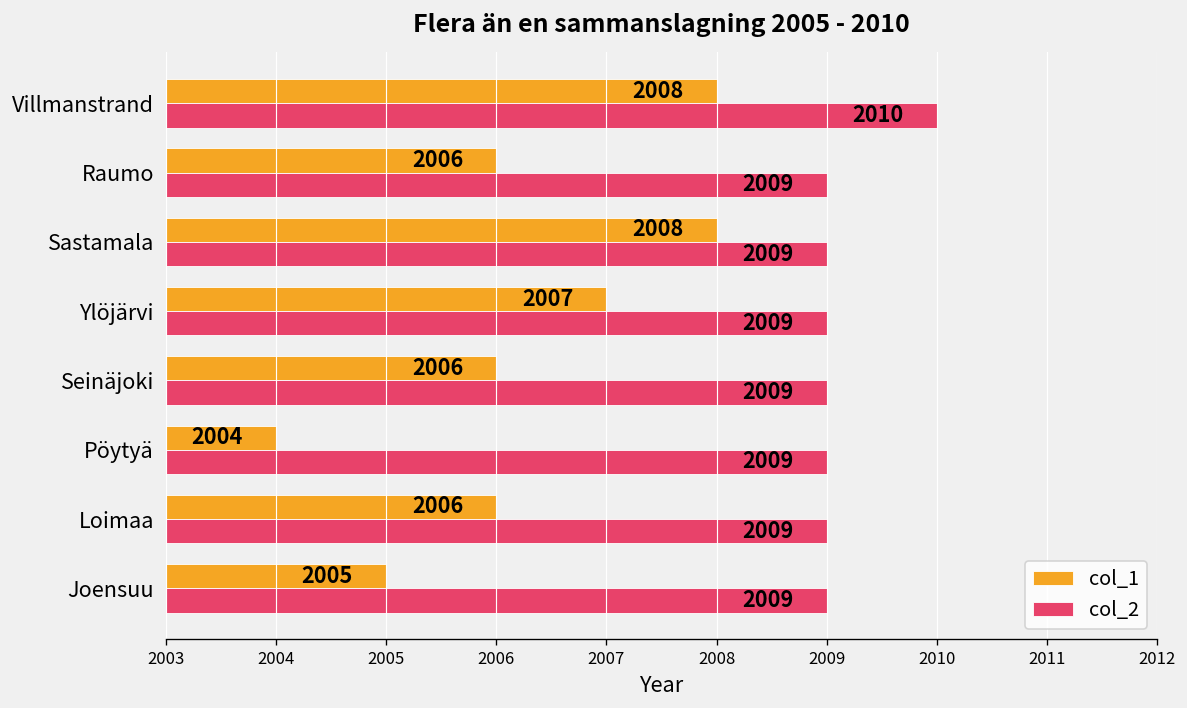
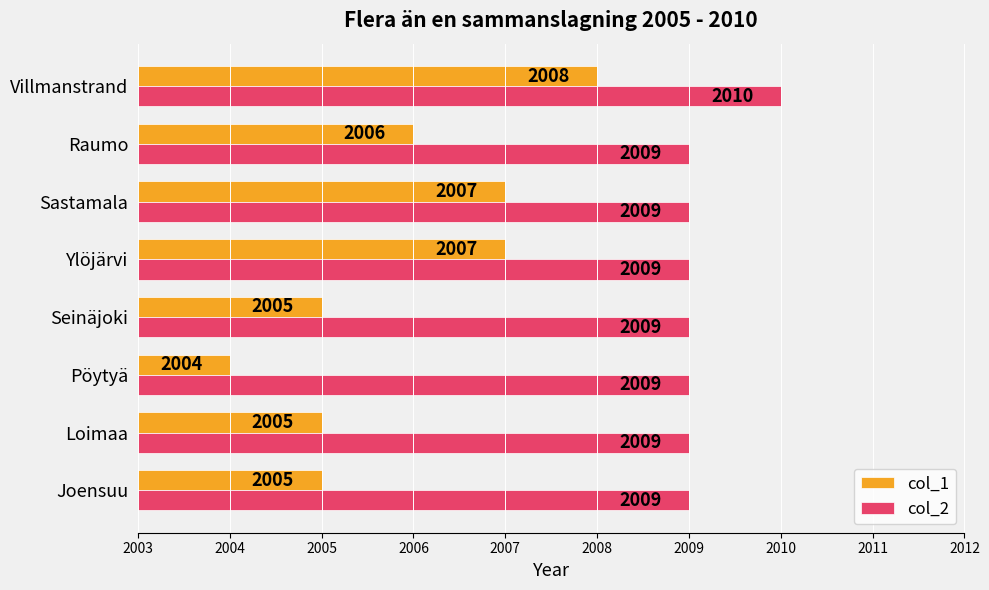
col_1, Sastamala: 2008 -> 2007
col_1, Seinäjoki: 2006 -> 2005
col_1, Loimaa: 2006 -> 2005
